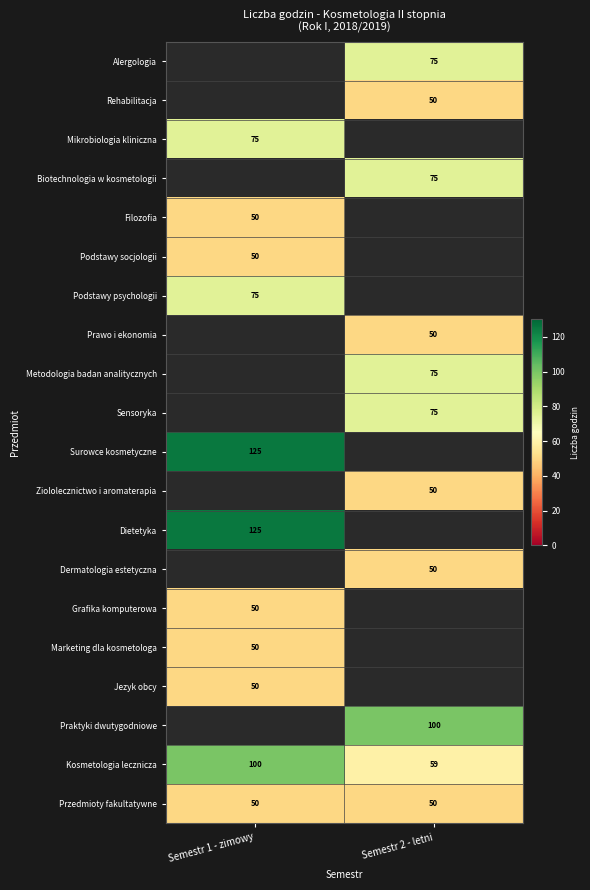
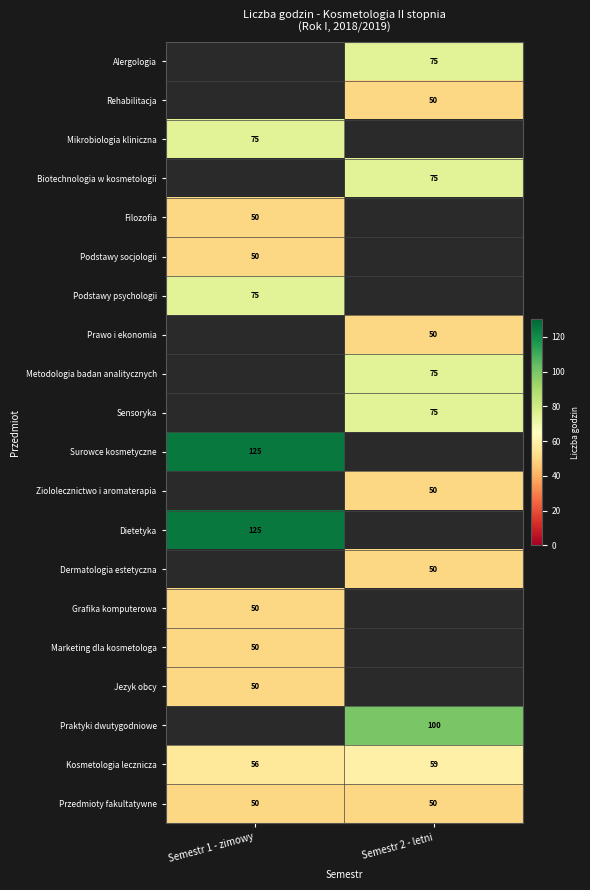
Kosmetologia lecznicza, Semestr 1 - zimowy: 100 -> 56
